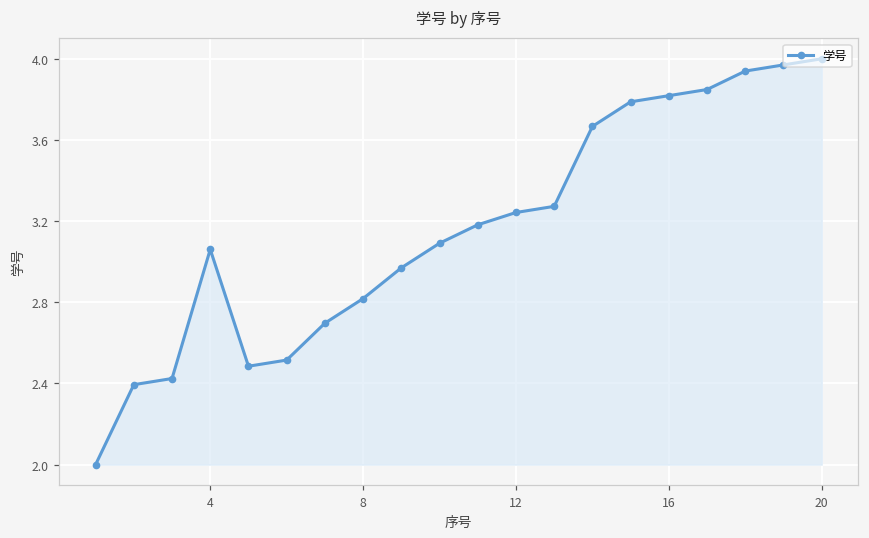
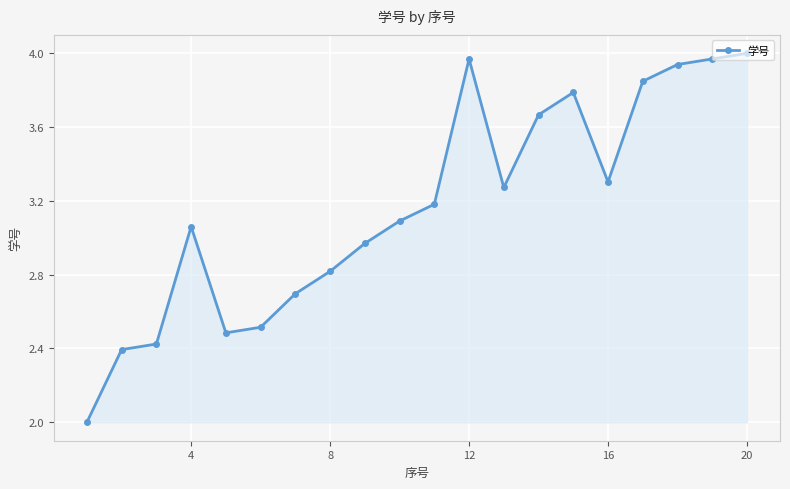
12: 3.24 -> 3.97
16: 3.82 -> 3.30
